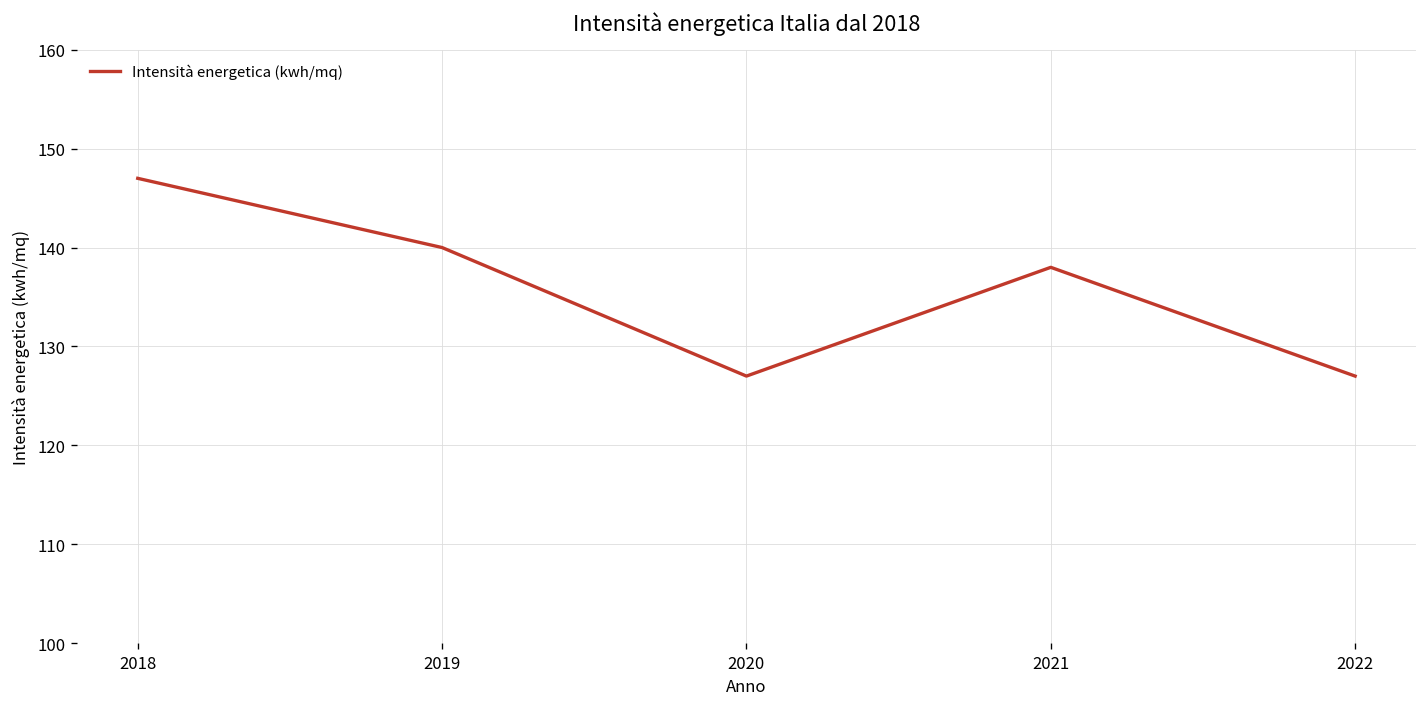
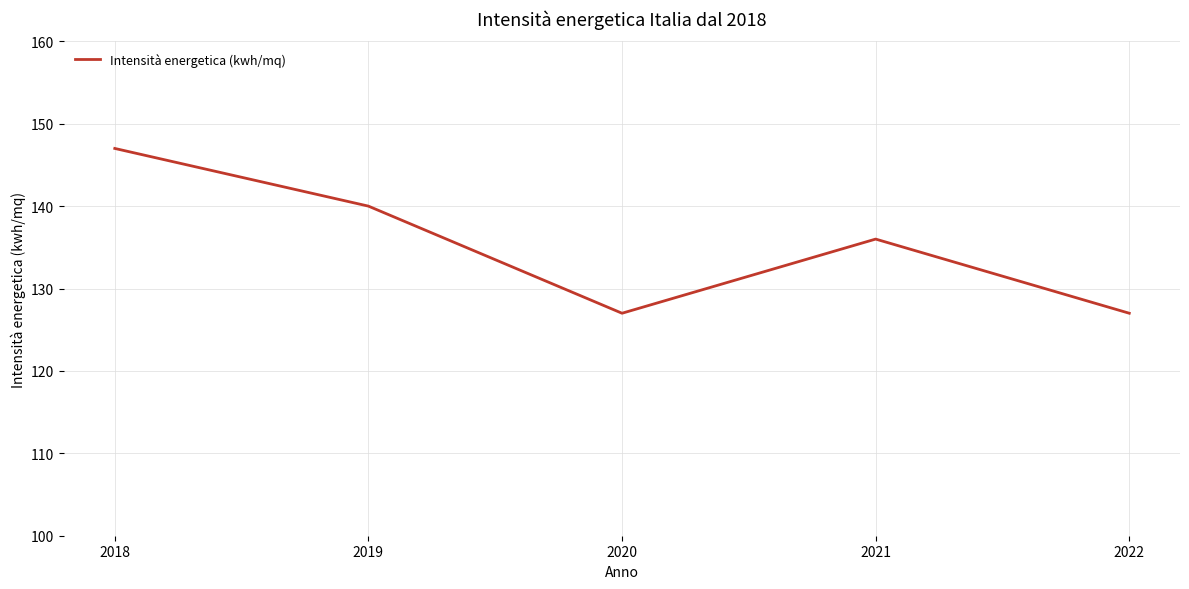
2021: 138 -> 136
